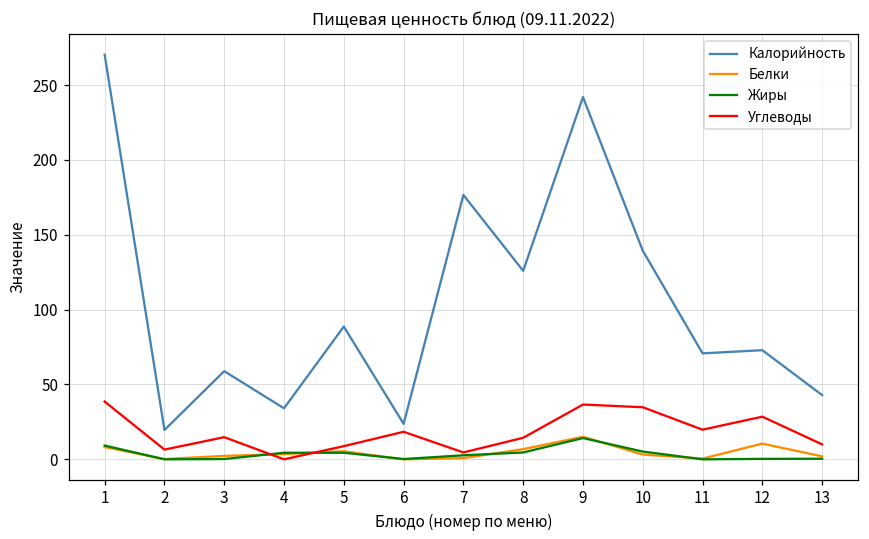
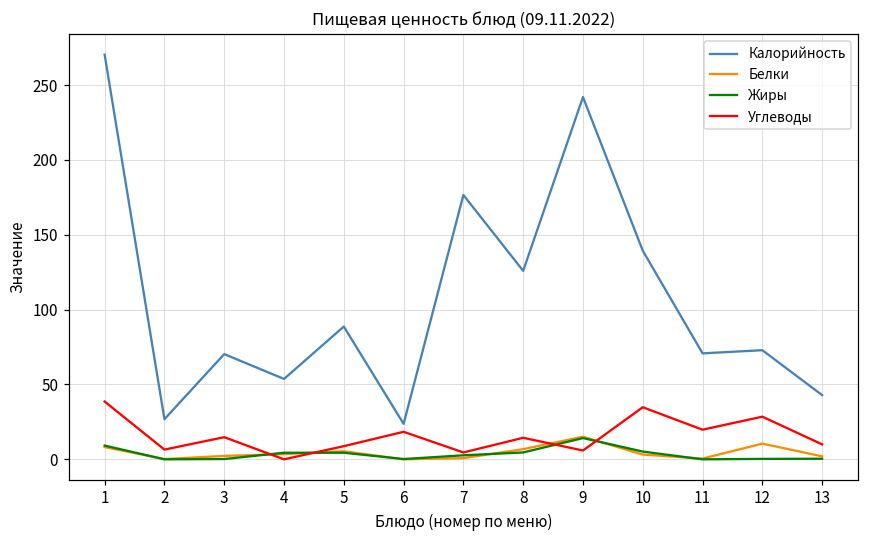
Калорийность, 2: 20 -> 27
Калорийность, 3: 59 -> 70
Калорийность, 4: 34 -> 54
Углеводы, 9: 37 -> 6
